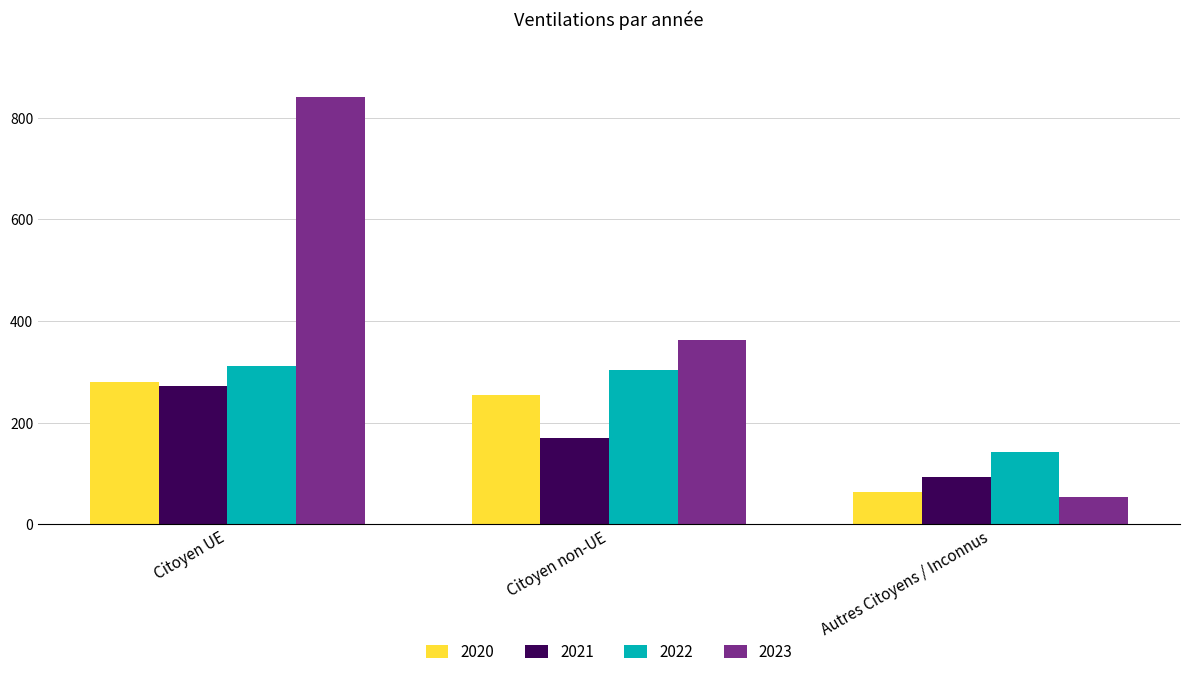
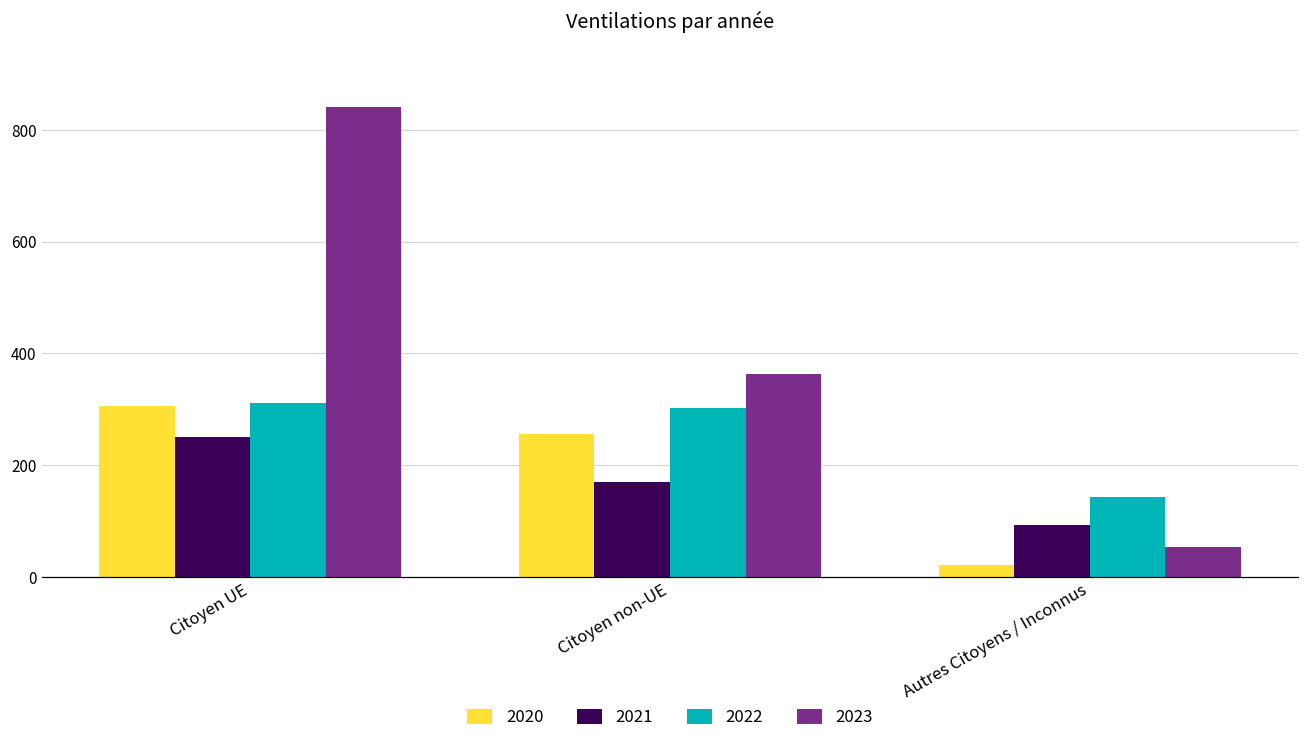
2020, Citoyen UE: 280 -> 310
2021, Citoyen UE: 270 -> 250
2020, Autres Citoyens / Inconnus: 60 -> 20
